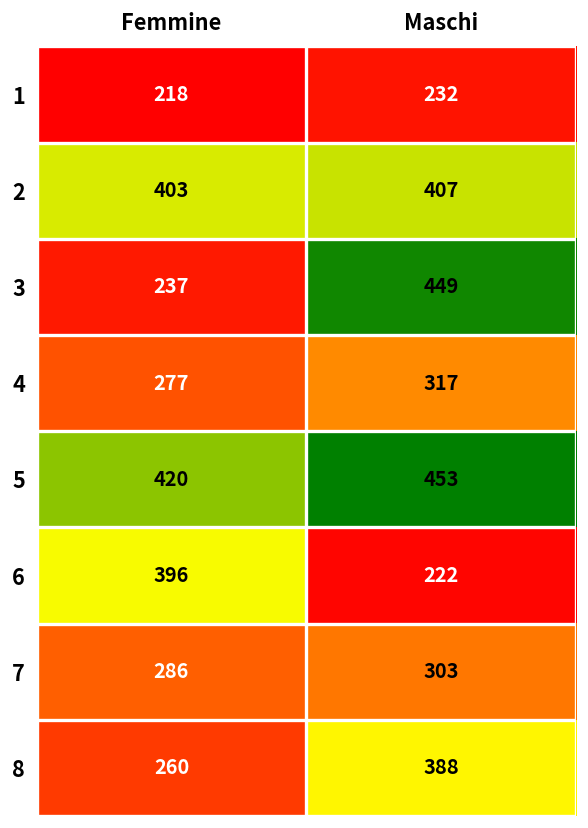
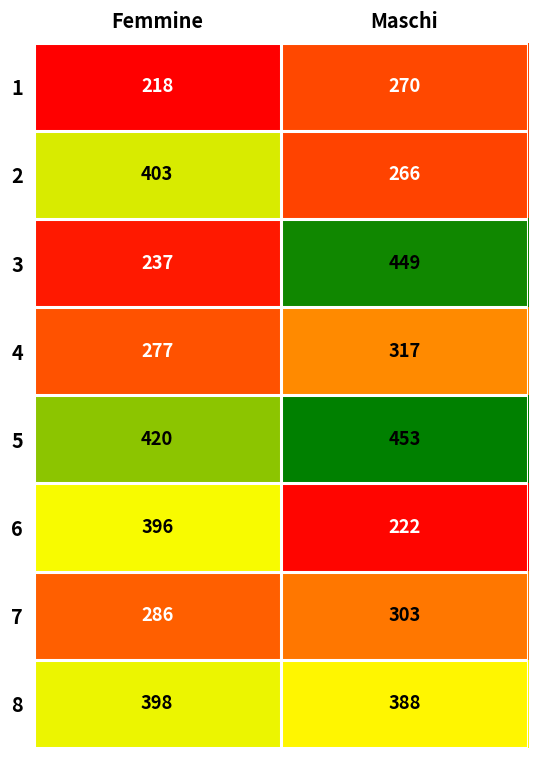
1, Maschi: 232 -> 270
2, Maschi: 407 -> 266
8, Femmine: 260 -> 398
